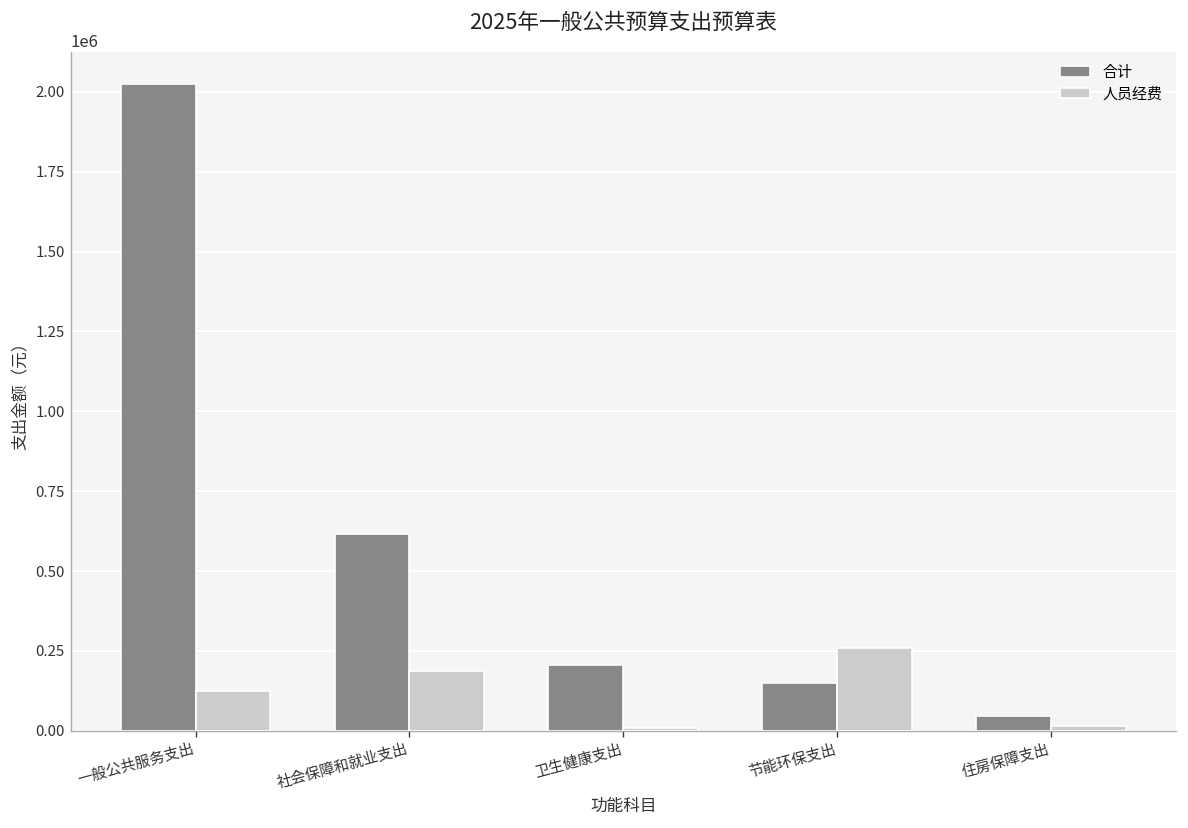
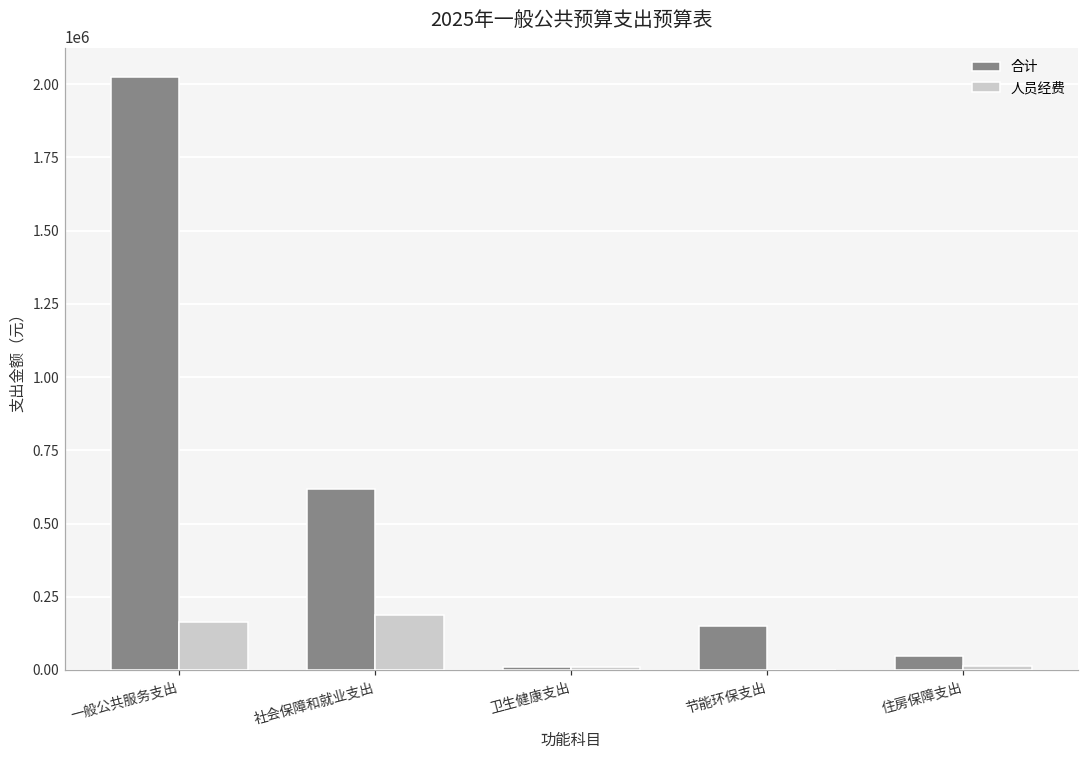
人员经费, 一般公共服务支出: 120000 -> 160000
合计, 卫生健康支出: 210000 -> 10000
人员经费, 节能环保支出: 260000 -> 0
